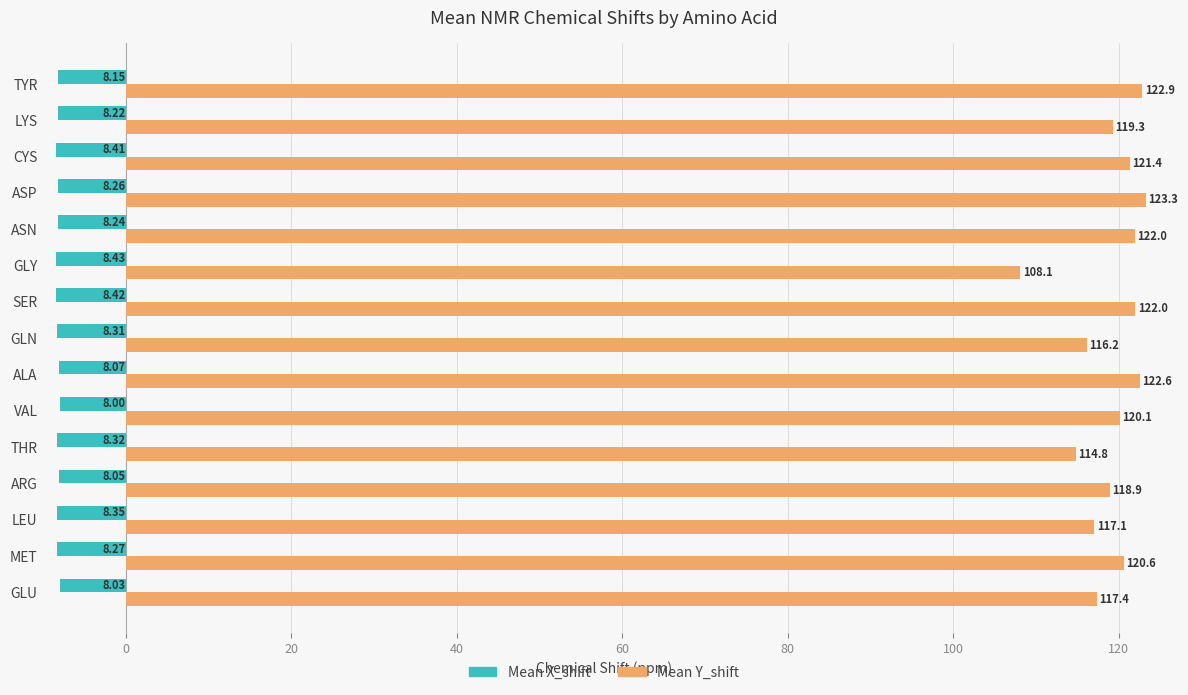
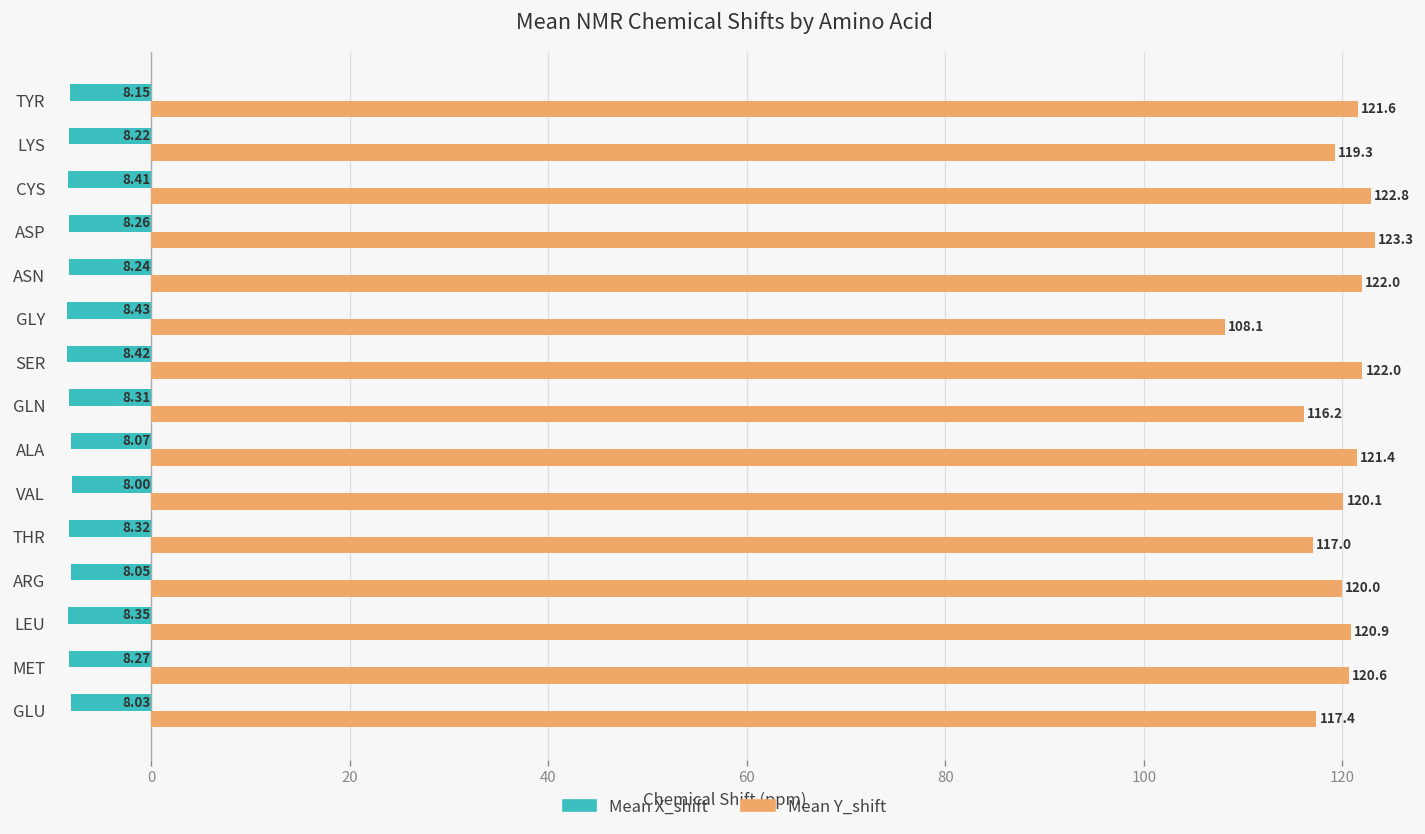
Mean Y_shift, TYR: 122.9 -> 121.6
Mean Y_shift, CYS: 121.4 -> 122.8
Mean Y_shift, ALA: 122.6 -> 121.4
Mean Y_shift, THR: 114.8 -> 117.0
Mean Y_shift, ARG: 118.9 -> 120.0
Mean Y_shift, LEU: 117.1 -> 120.9
